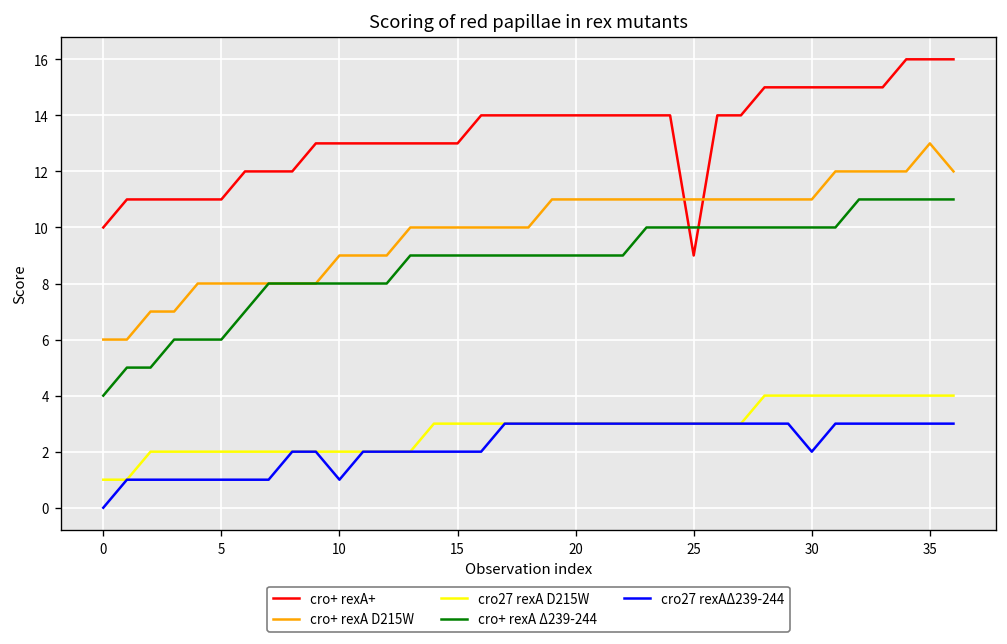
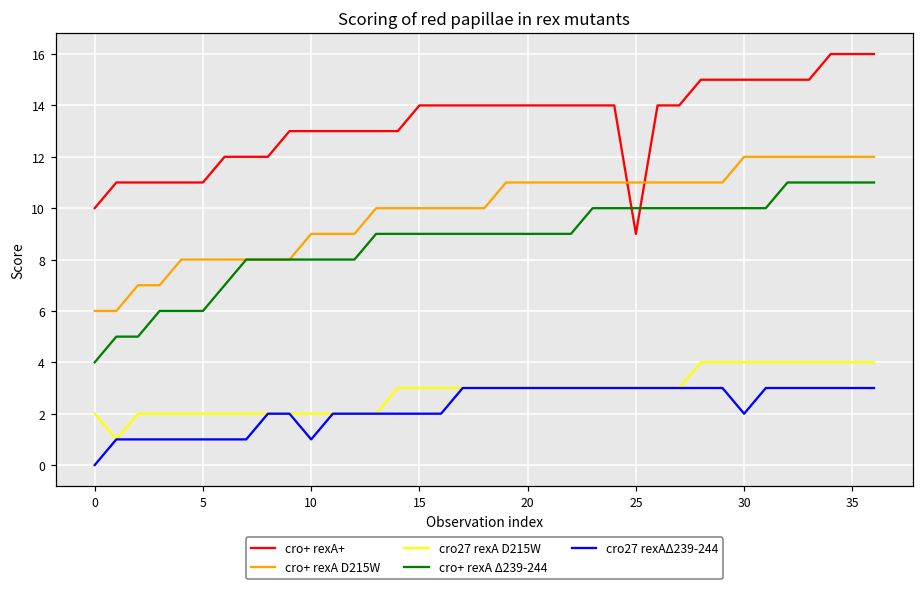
cro27 rexA D215W, 0: 1 -> 2
cro+ rexA+, 15: 13 -> 14
cro+ rexA D215W, 30: 11 -> 12
cro+ rexA D215W, 35: 13 -> 12
